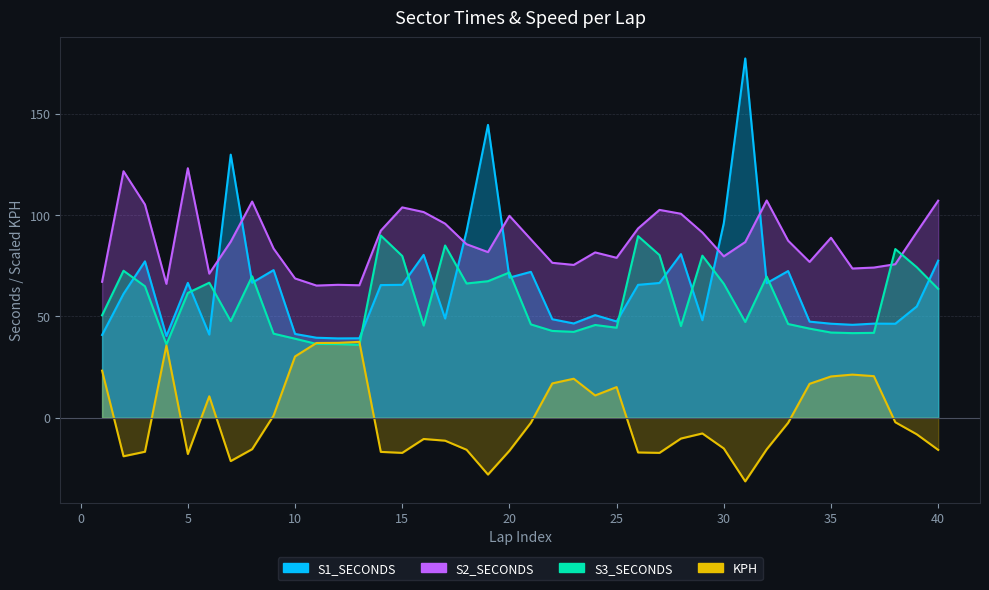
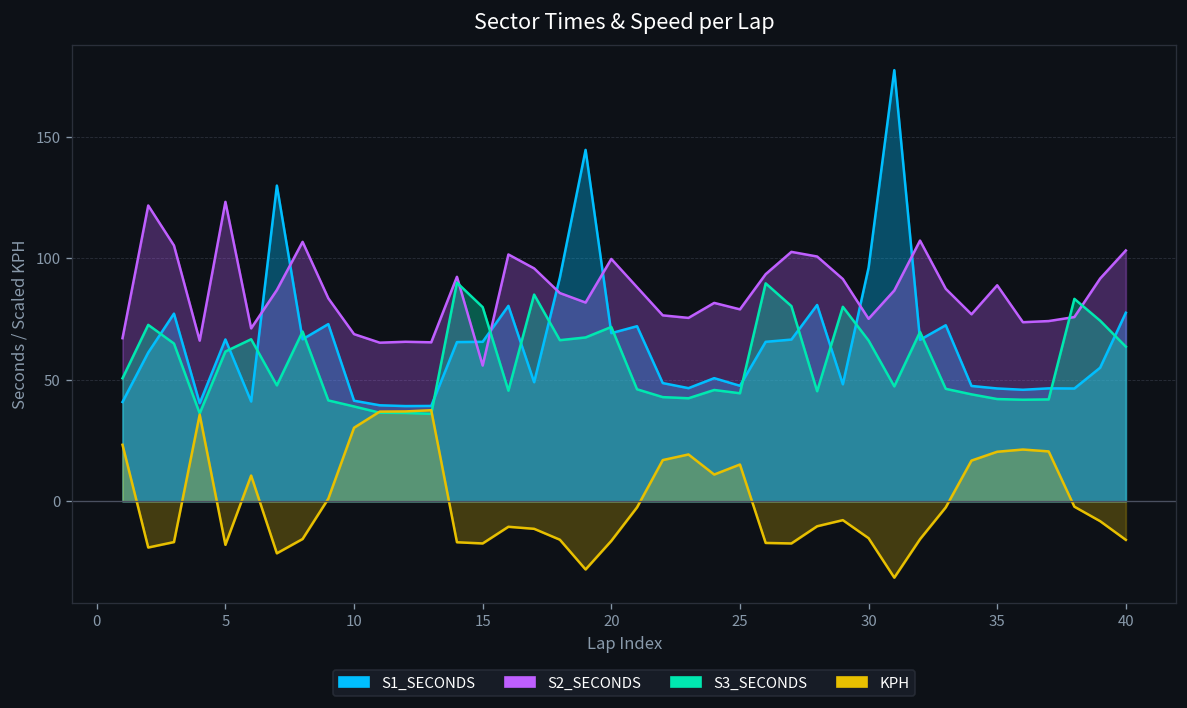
S2_SECONDS, 15: 104 -> 56
S2_SECONDS, 30: 80 -> 75
S2_SECONDS, 40: 107 -> 103
